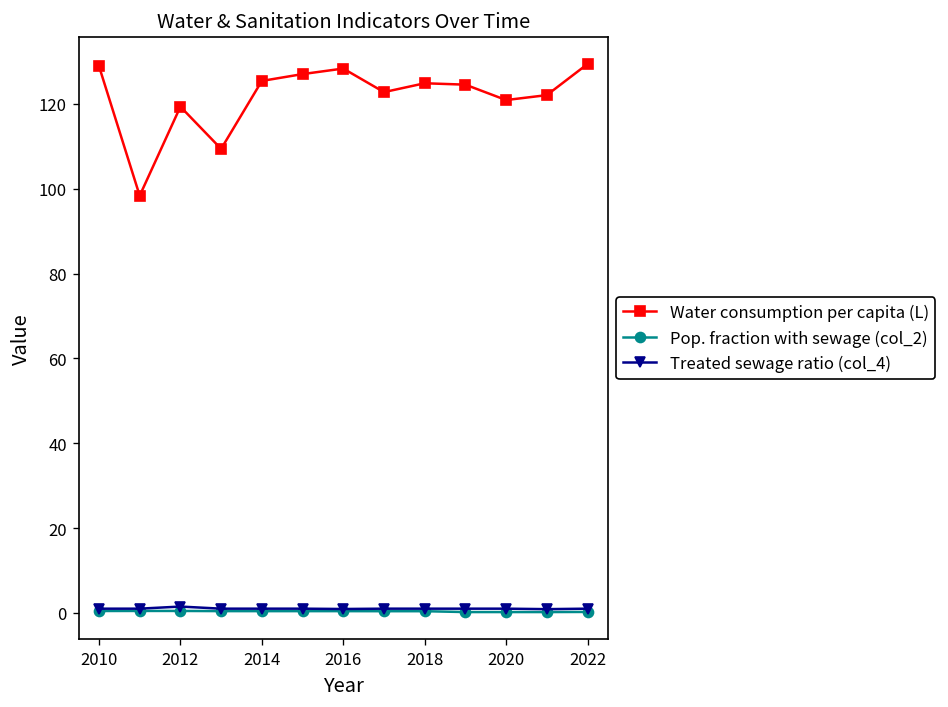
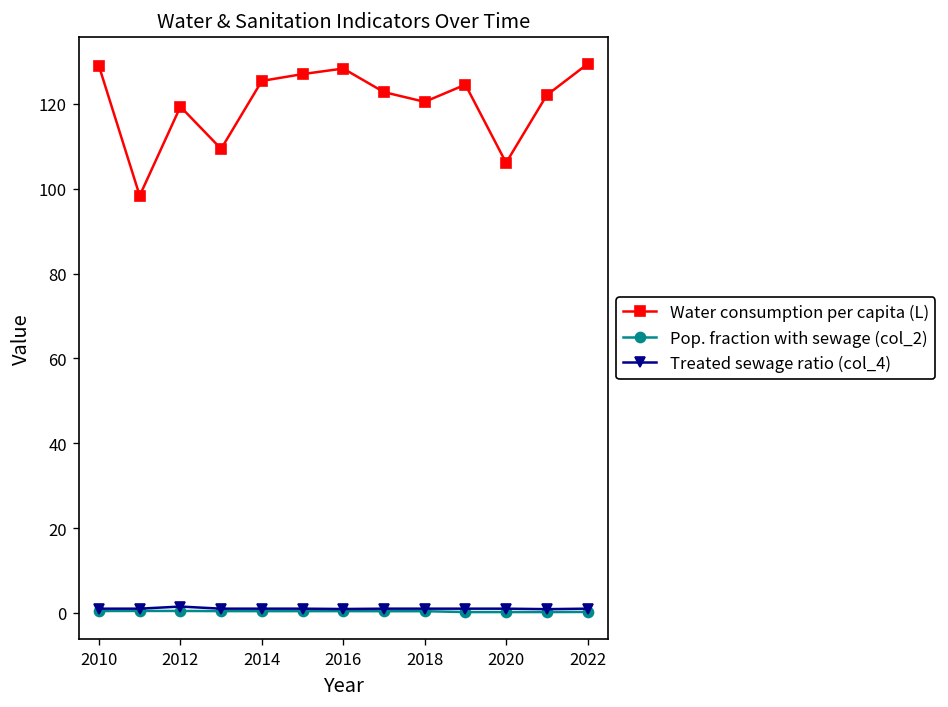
Water consumption per capita (L), 2018: 125 -> 121
Water consumption per capita (L), 2020: 121 -> 106
